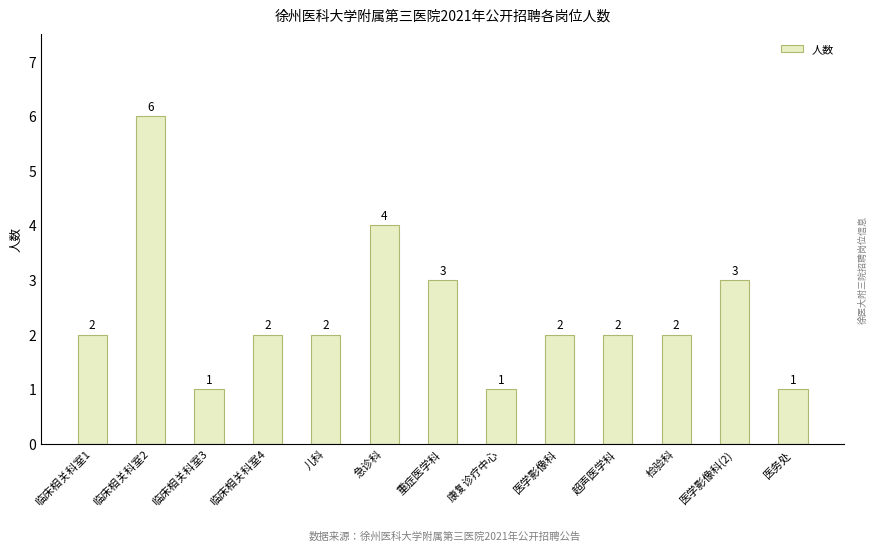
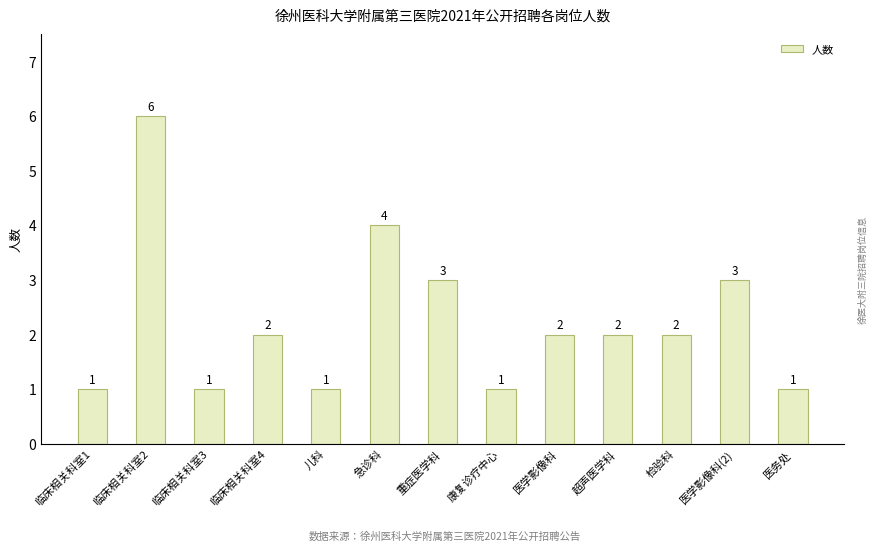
临床相关科室1: 2 -> 1
儿科: 2 -> 1
